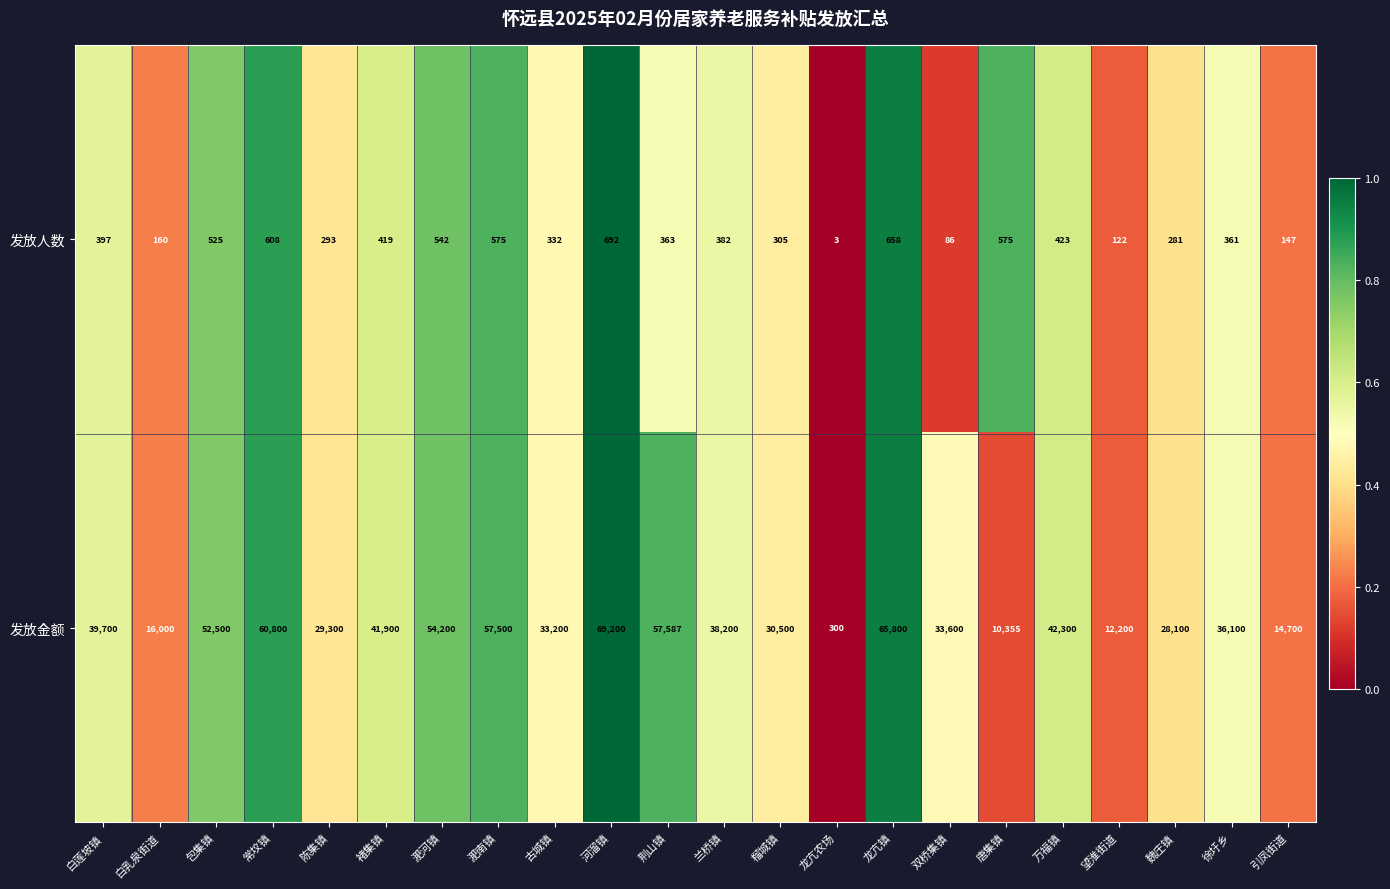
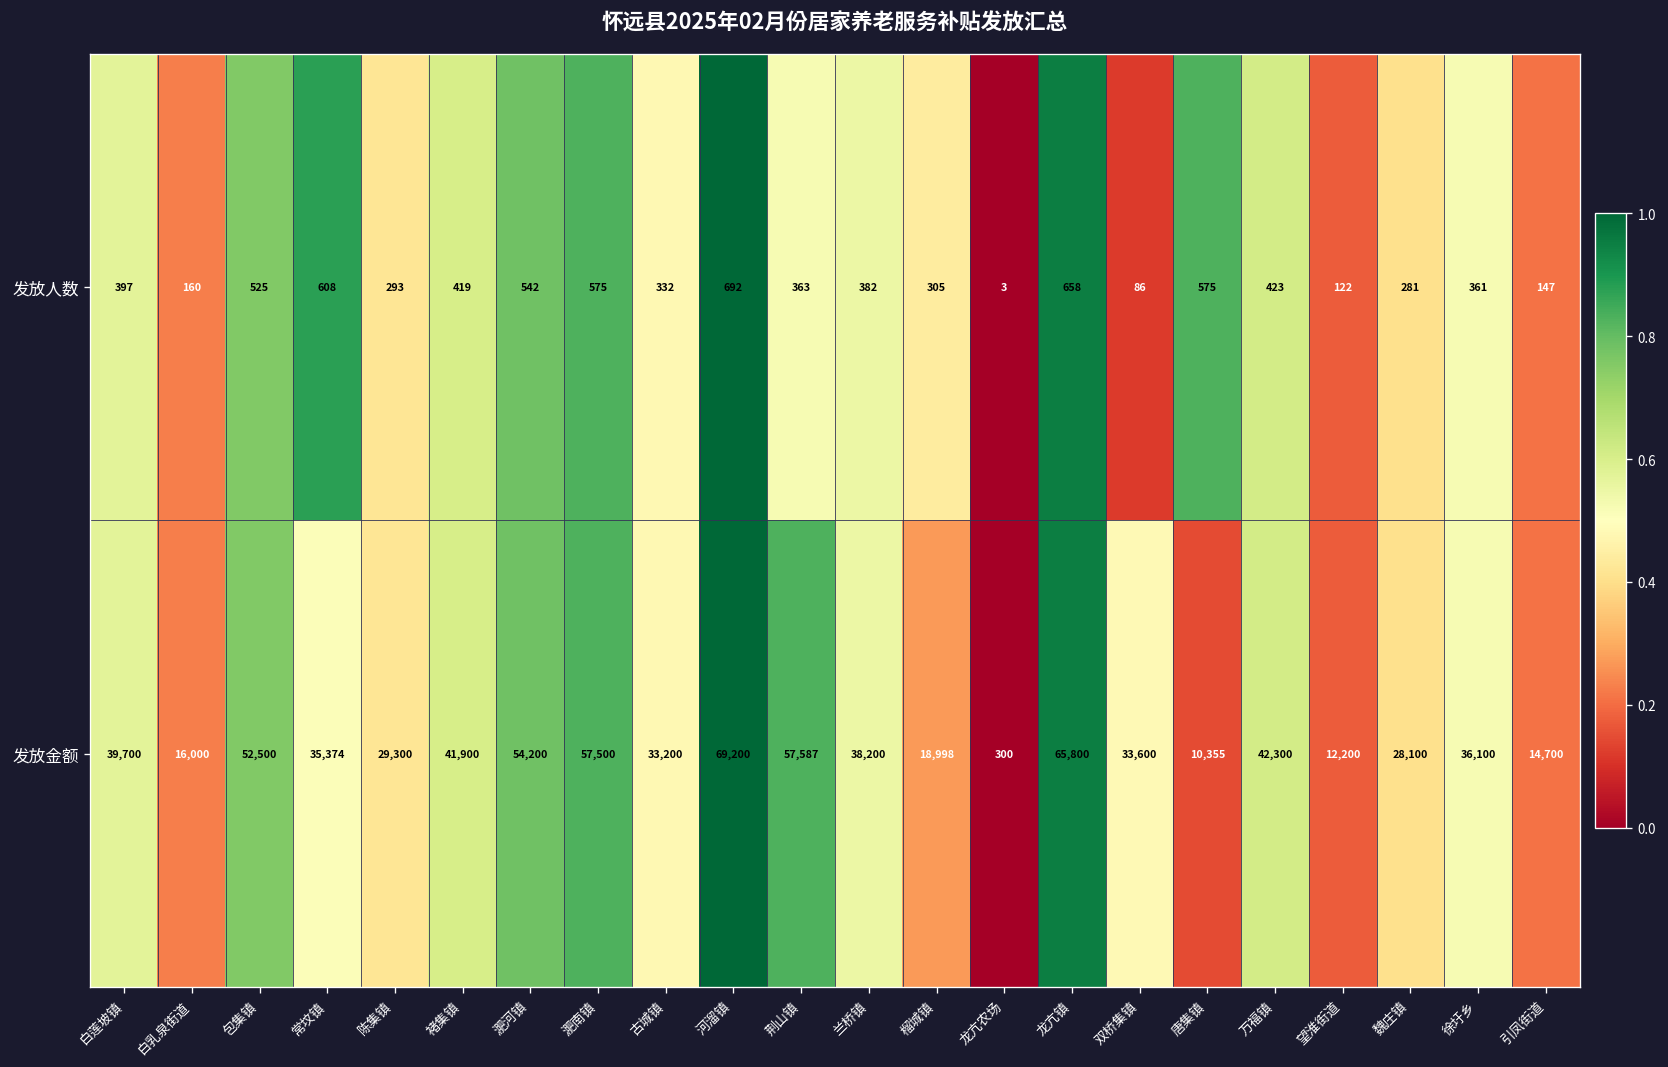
发放金额, 常坟镇: 60,800 -> 35,374
发放金额, 榴城镇: 30,500 -> 18,998
